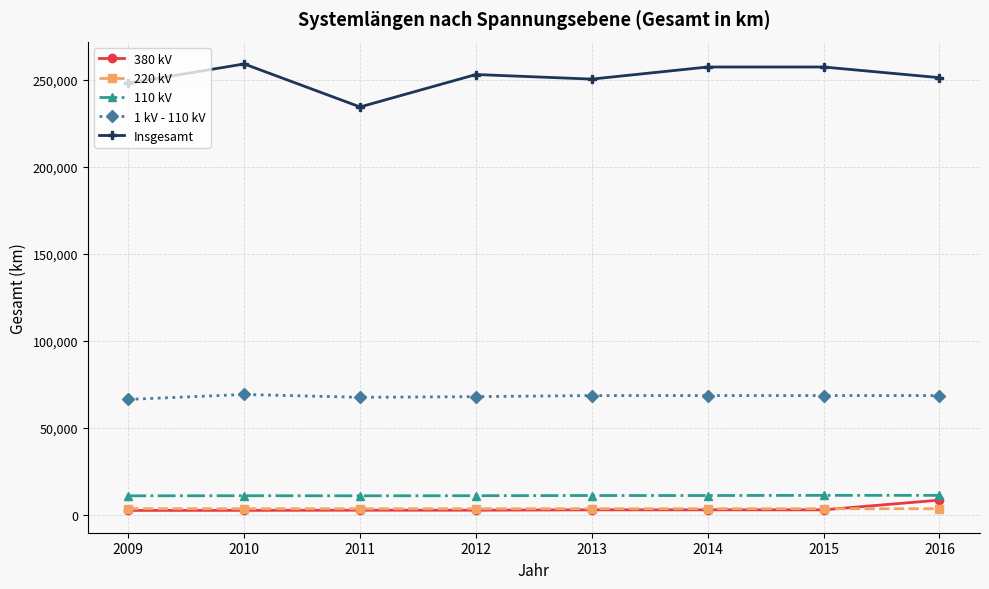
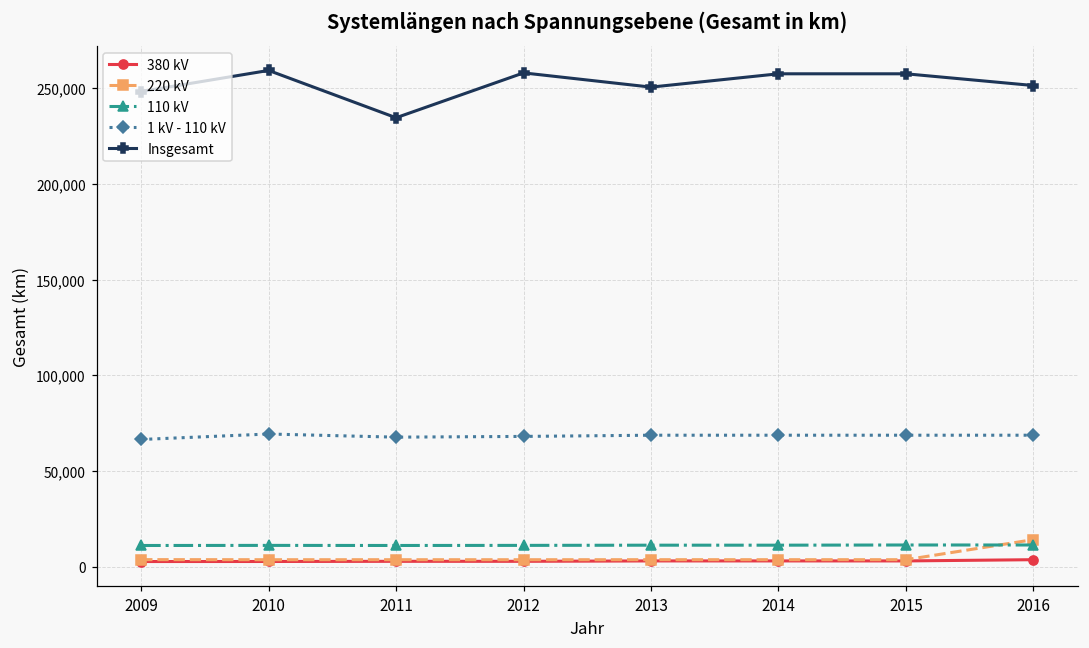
Insgesamt, 2012: 253,000 -> 258,000
380 kV, 2016: 9,000 -> 4,000
220 kV, 2016: 4,000 -> 14,000
